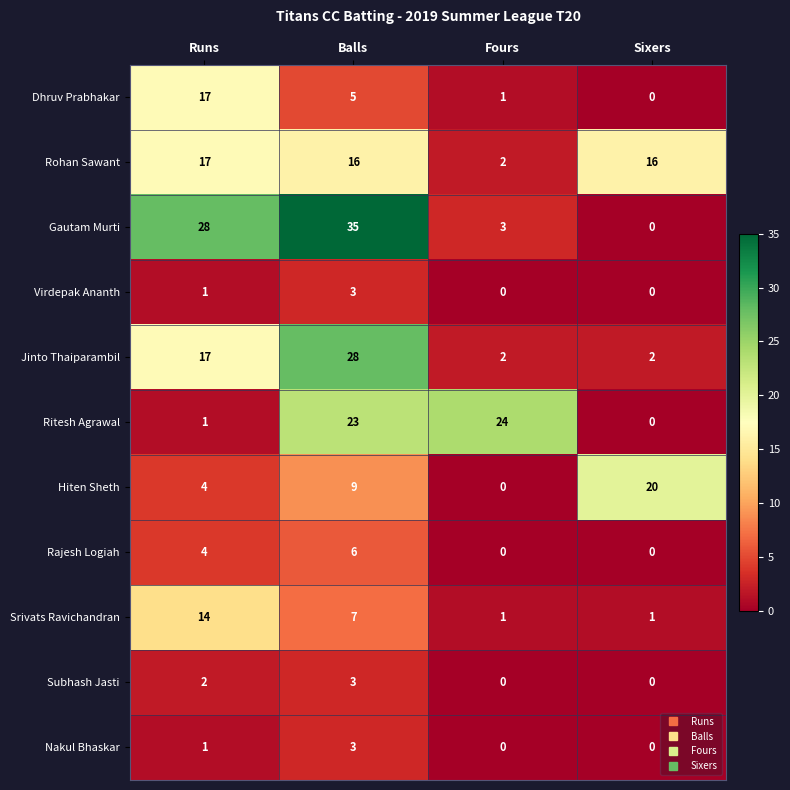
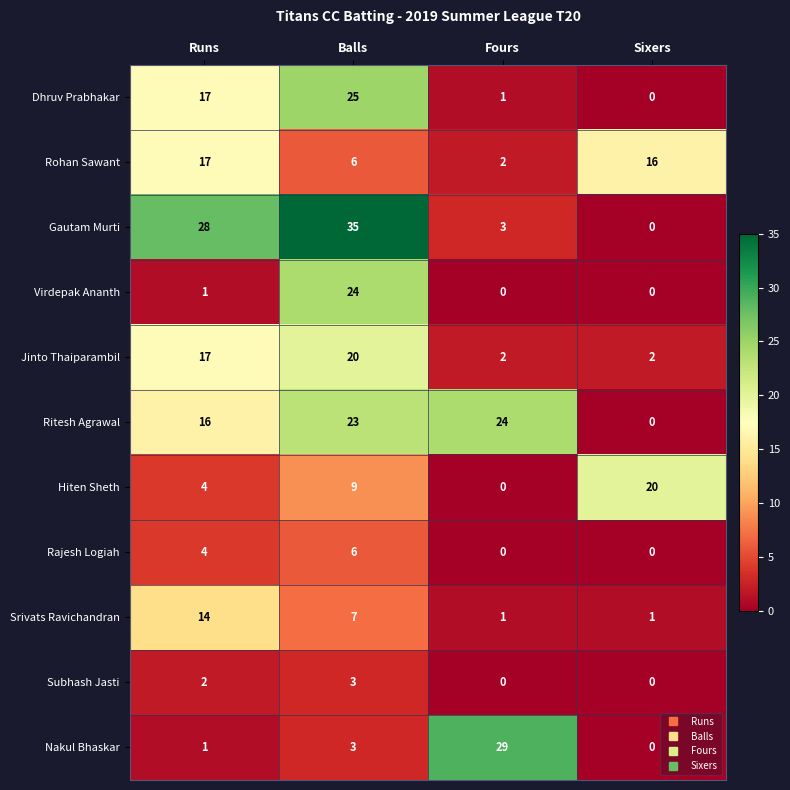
Dhruv Prabhakar, Balls: 5 -> 25
Rohan Sawant, Balls: 16 -> 6
Virdepak Ananth, Balls: 3 -> 24
Jinto Thaiparambil, Balls: 28 -> 20
Ritesh Agrawal, Runs: 1 -> 16
Nakul Bhaskar, Fours: 0 -> 29
